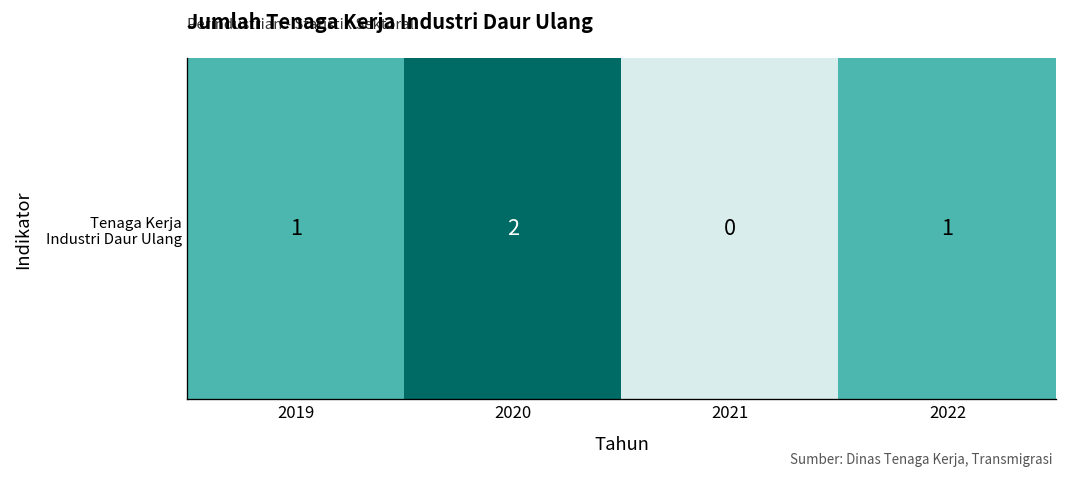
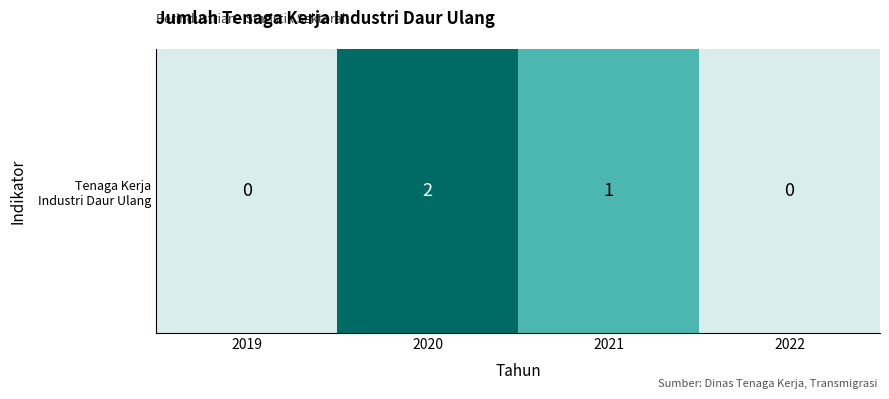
Tenaga Kerja Industri Daur Ulang, 2019: 1 -> 0
Tenaga Kerja Industri Daur Ulang, 2021: 0 -> 1
Tenaga Kerja Industri Daur Ulang, 2022: 1 -> 0
